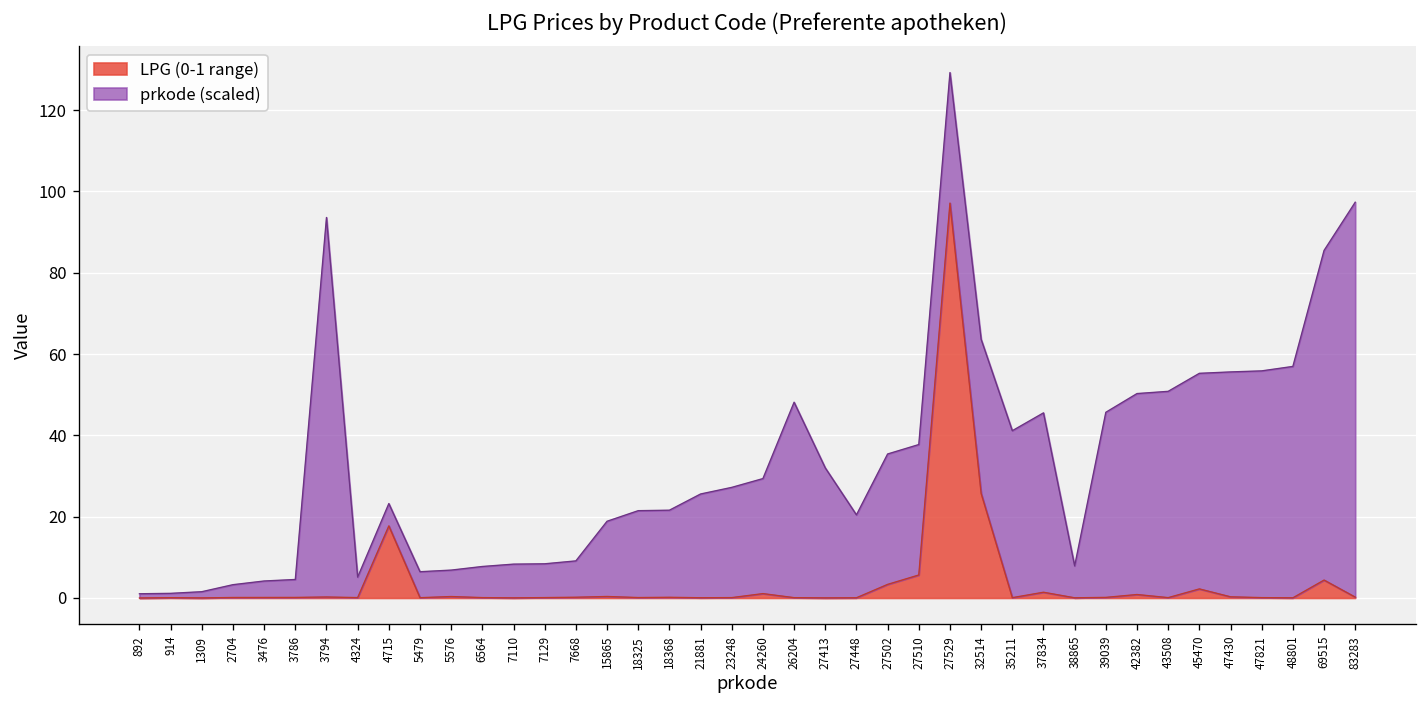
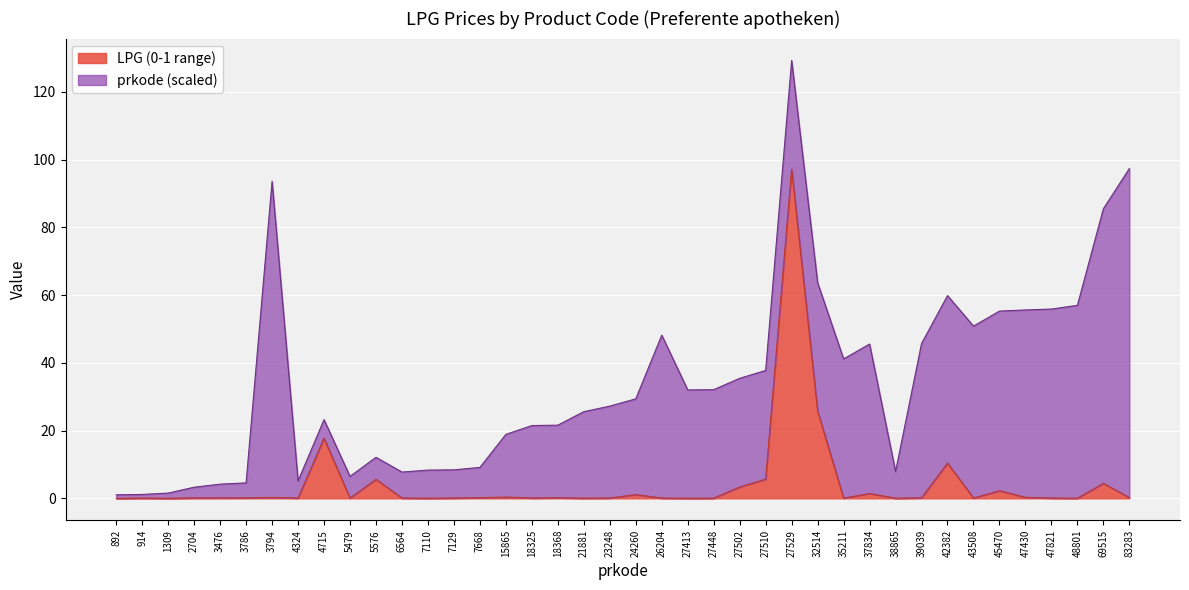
LPG (0-1 range), 5576: 0 -> 6
prkode (scaled), 27448: 20 -> 32
LPG (0-1 range), 42382: 1 -> 10
